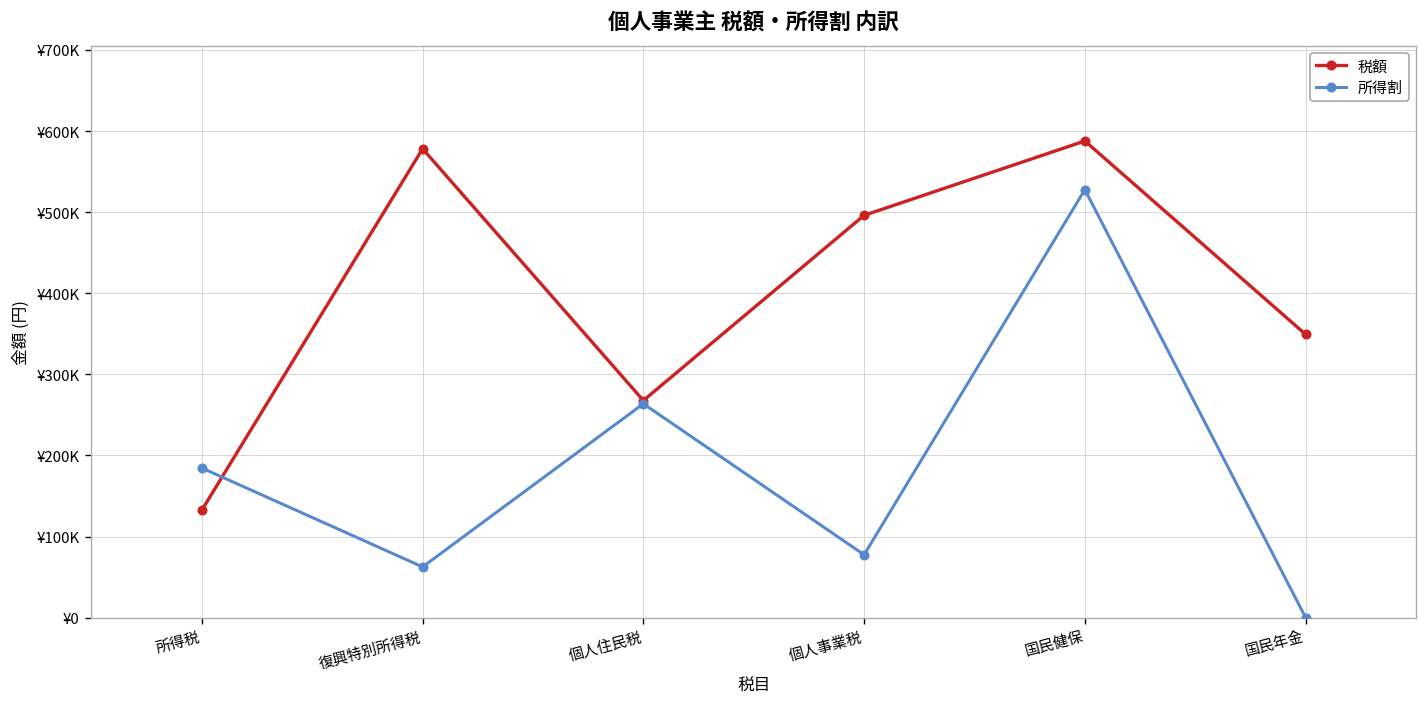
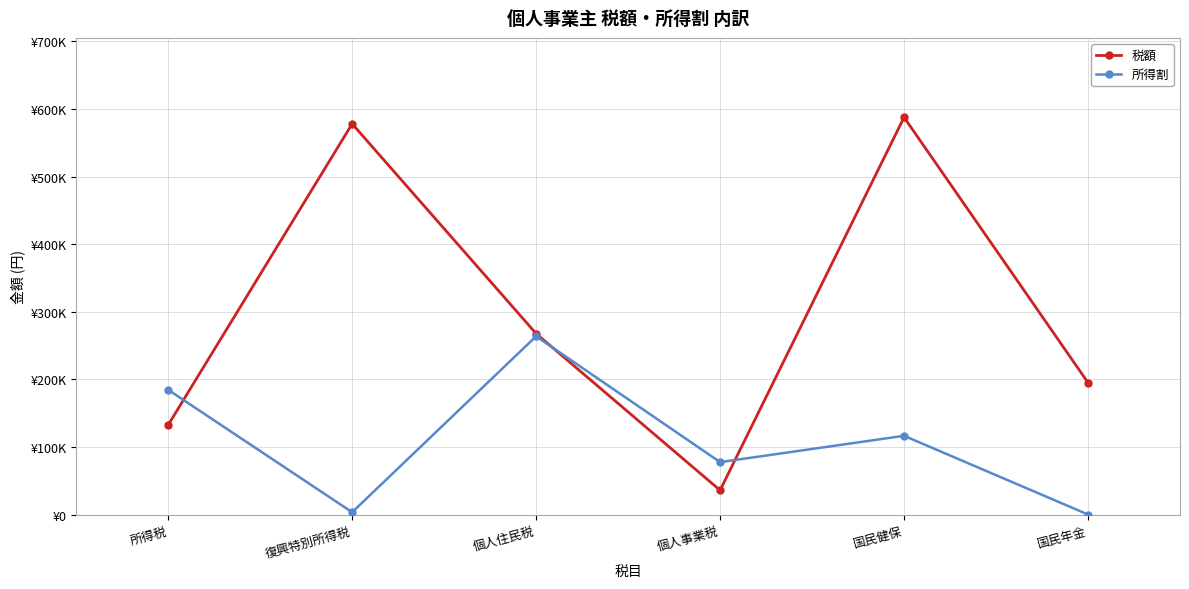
所得割, 復興特別所得税: ¥60000 -> ¥0
税額, 個人事業税: ¥500000 -> ¥40000
所得割, 国民健保: ¥530000 -> ¥120000
税額, 国民年金: ¥350000 -> ¥200000
